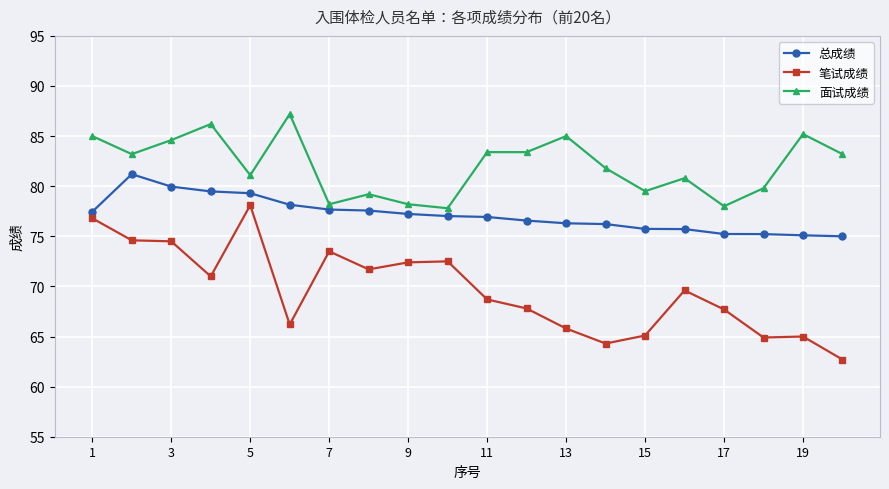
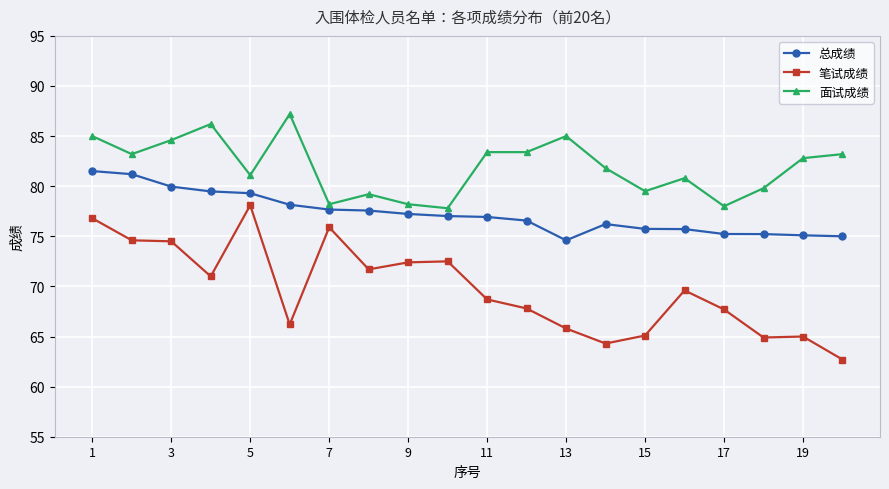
总成绩, 1: 77.5 -> 81.5
笔试成绩, 7: 73.5 -> 75.9
总成绩, 13: 76.3 -> 74.6
面试成绩, 19: 85.2 -> 82.8
